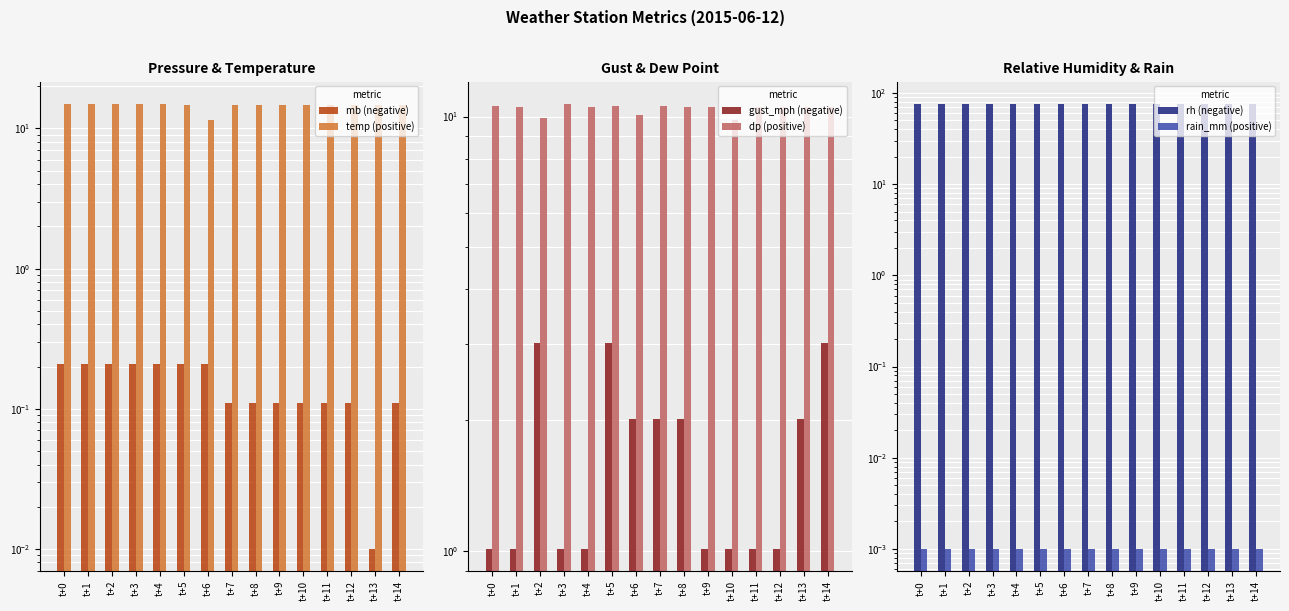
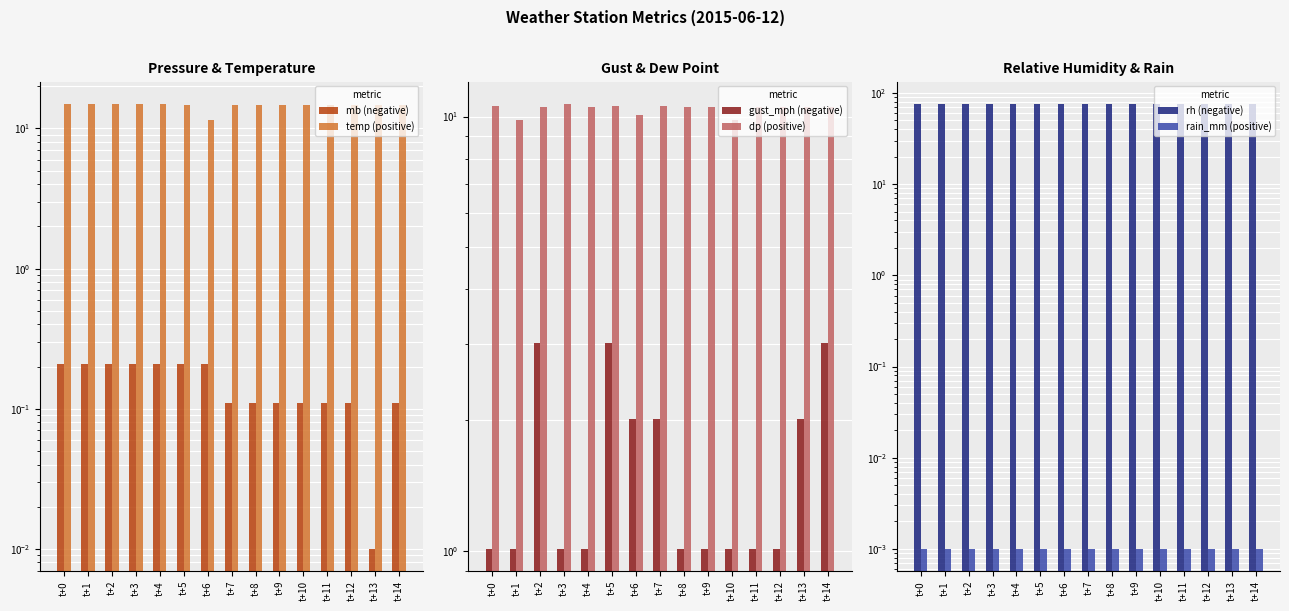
Gust & Dew Point, dp (positive), t+1: 10.5 -> 9.8
Gust & Dew Point, dp (positive), t+2: 9.9 -> 10.5
Gust & Dew Point, gust_mph (negative), t+8: 2.0 -> 1.01
